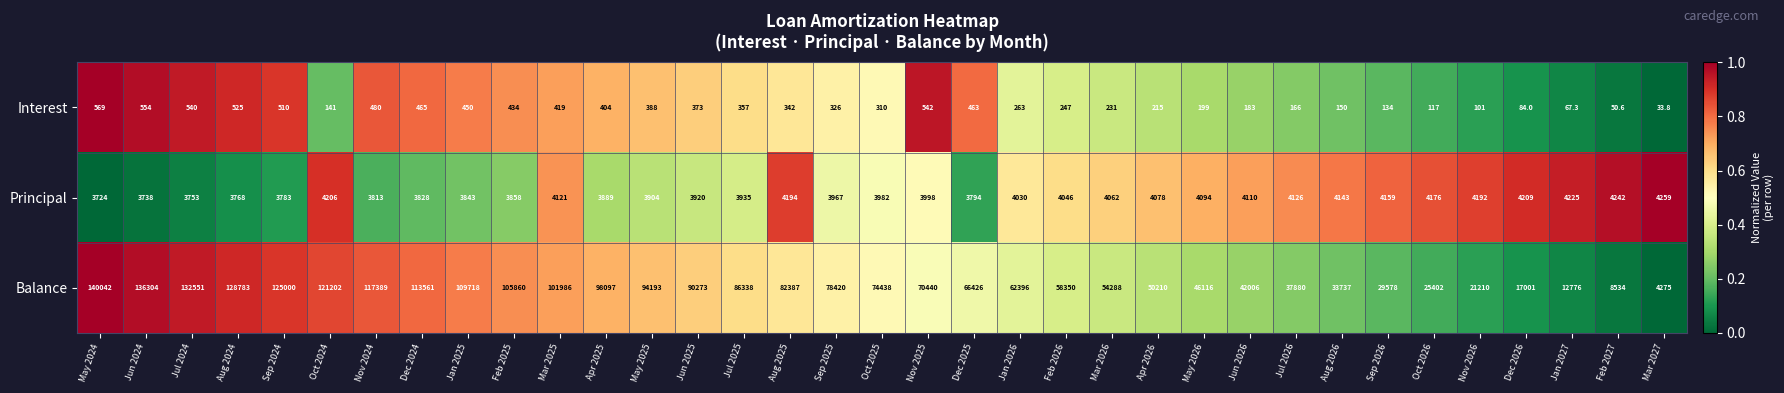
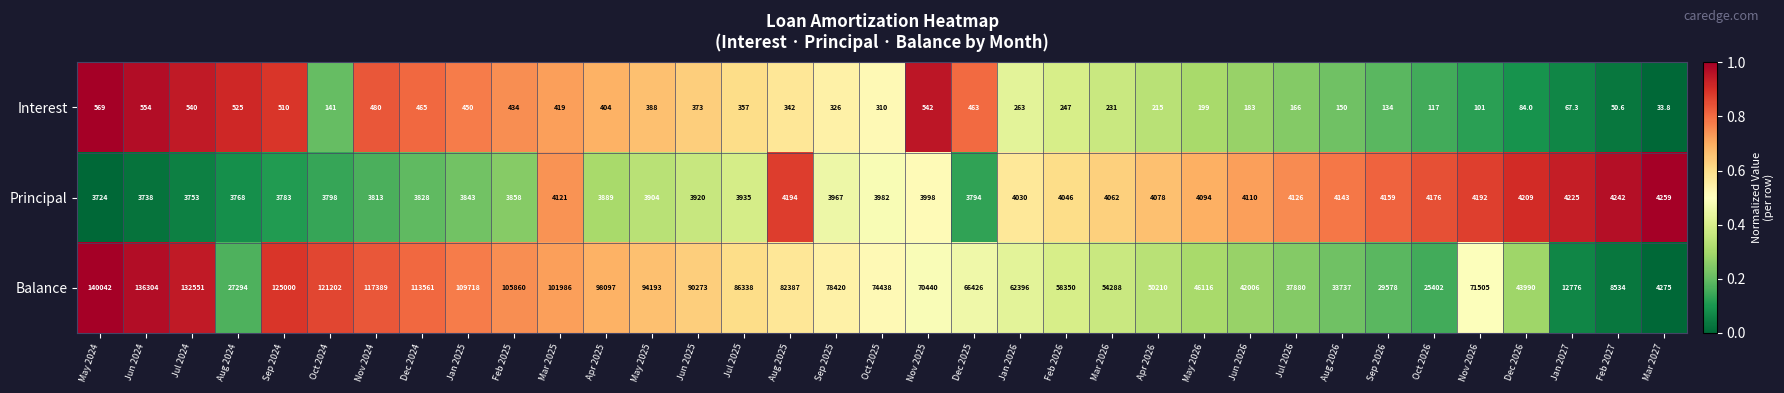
Principal, Oct 2024: 4206 -> 3798
Balance, Aug 2024: 128783 -> 27294
Balance, Nov 2026: 21210 -> 71505
Balance, Dec 2026: 17001 -> 43990
